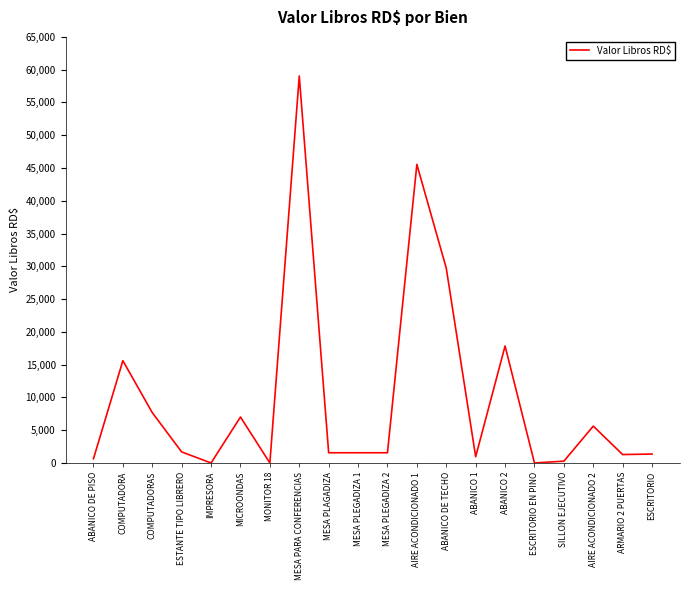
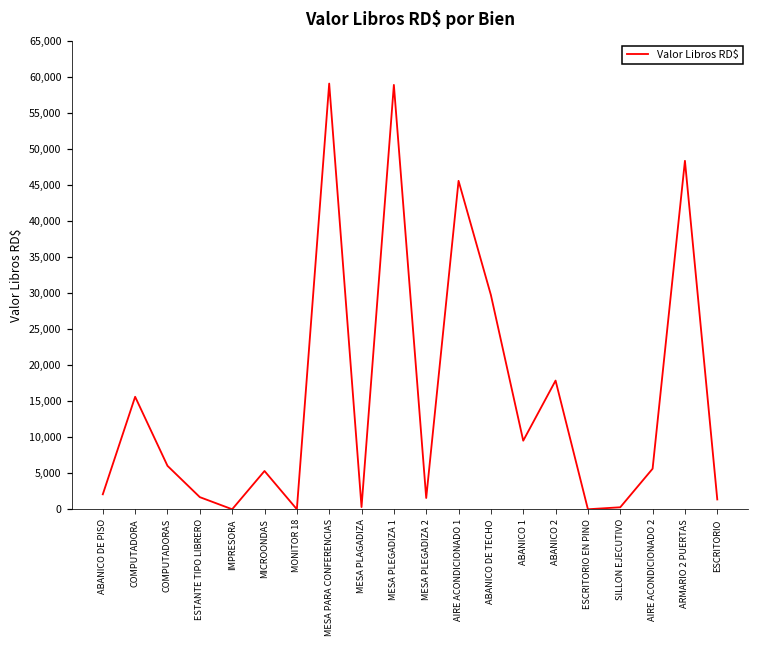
ABANICO DE PISO: 1,000 -> 2,000
COMPUTADORAS: 8,000 -> 6,000
MICROONDAS: 7,000 -> 5,000
MESA PLAGADIZA: 2,000 -> 0
MESA PLEGADIZA 1: 2,000 -> 59,000
ABANICO 1: 1,000 -> 10,000
ARMARIO 2 PUERTAS: 1,000 -> 48,000
